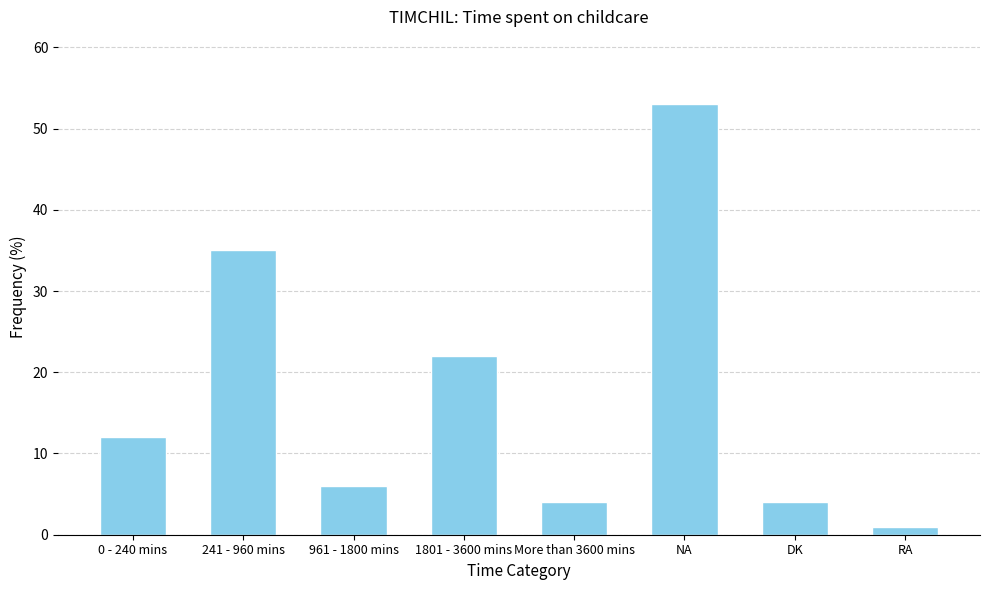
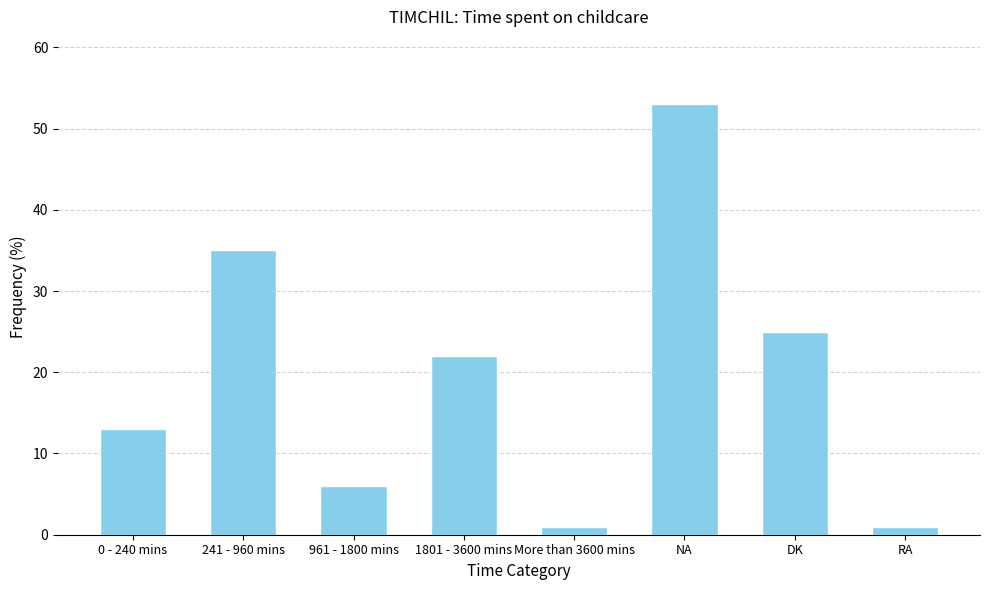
0 - 240 mins: 12 -> 13
More than 3600 mins: 4 -> 1
DK: 4 -> 25
